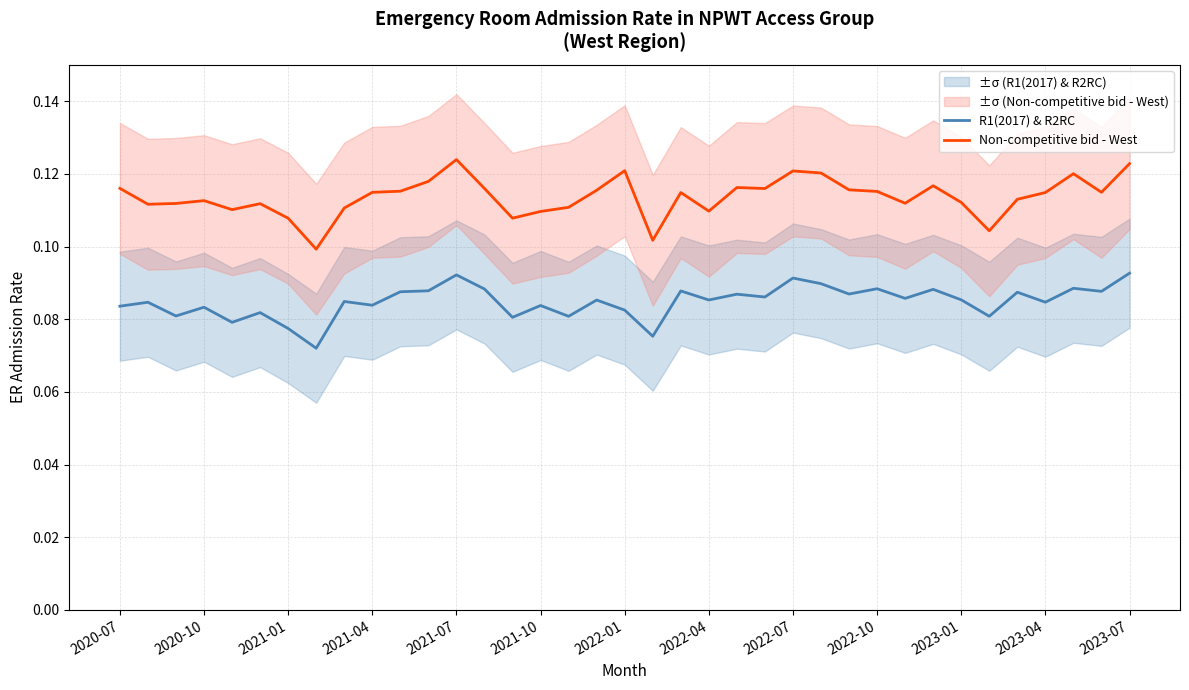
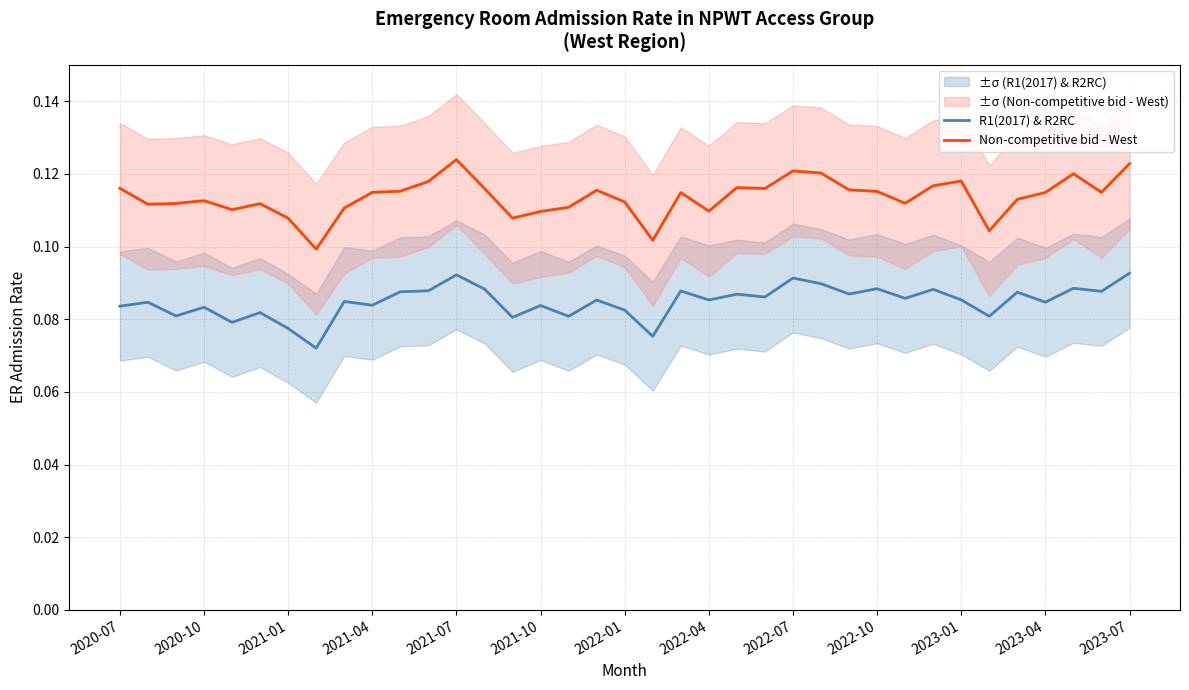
Non-competitive bid - West, 2022-01: 0.121 -> 0.112
Non-competitive bid - West, 2023-01: 0.112 -> 0.118
